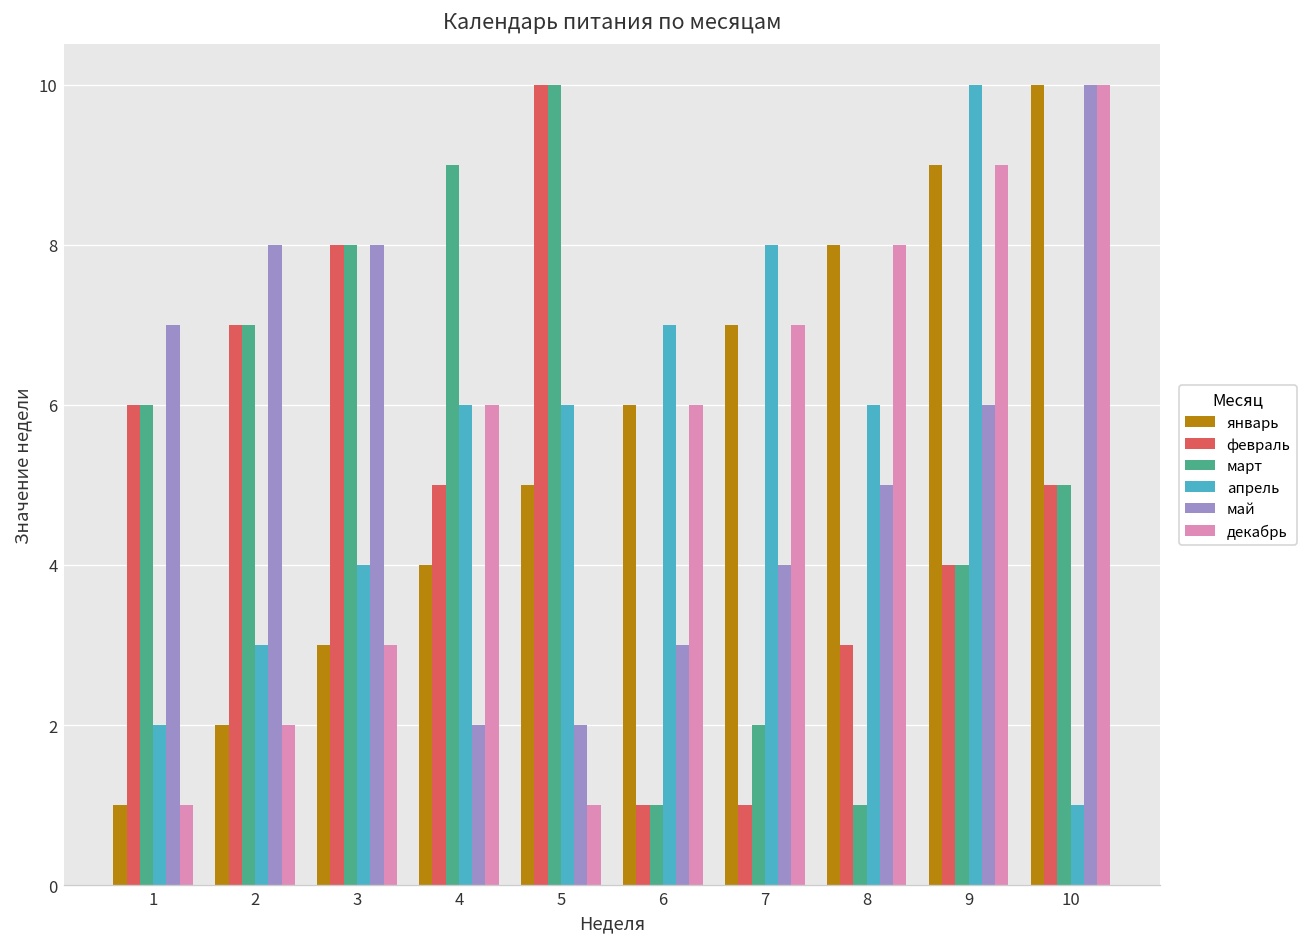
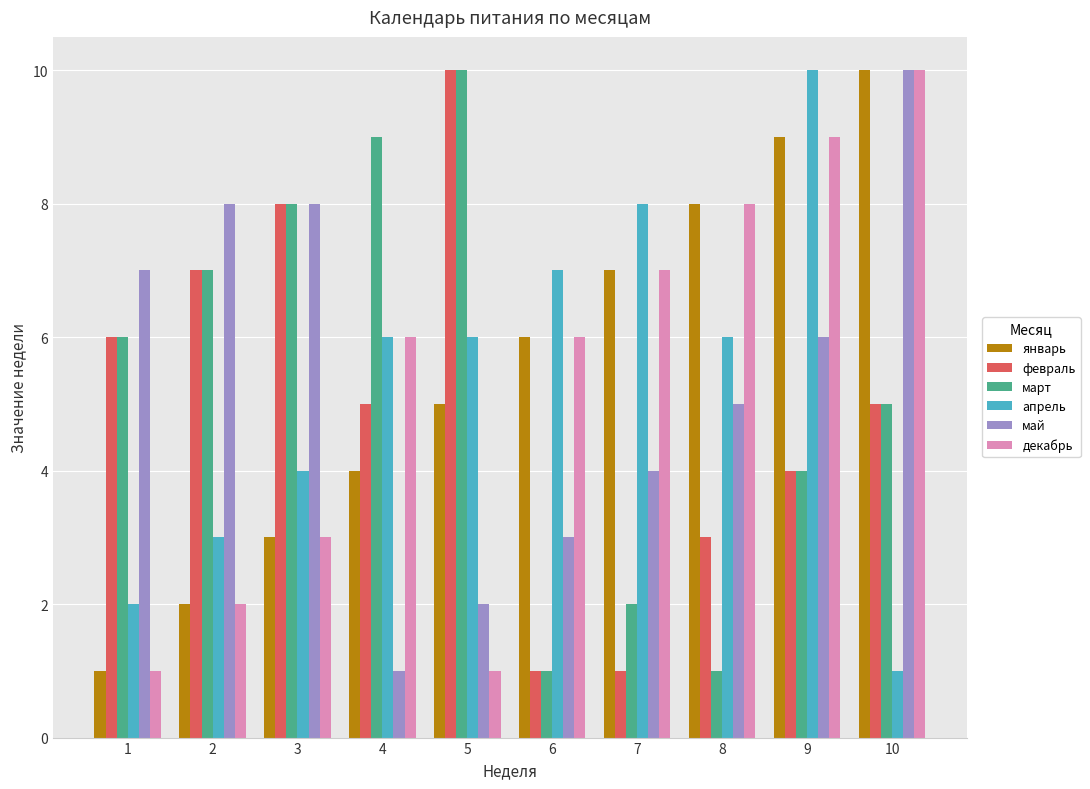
май, 4: 2 -> 1
